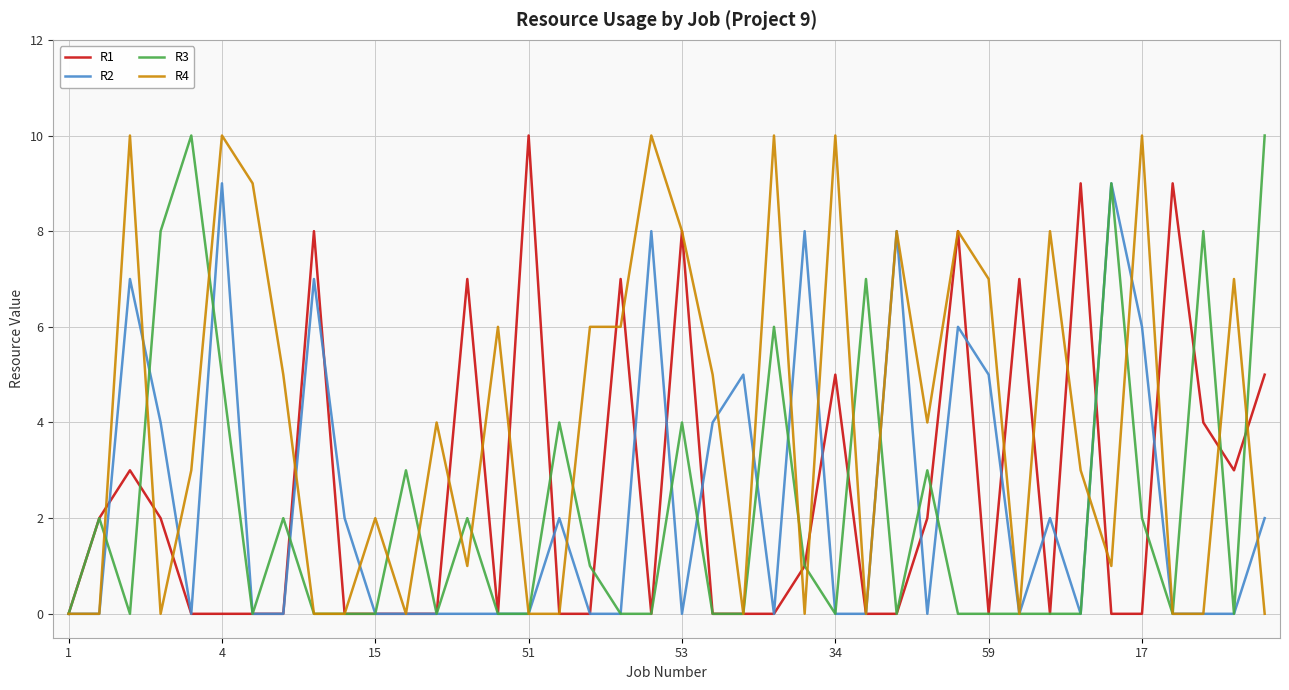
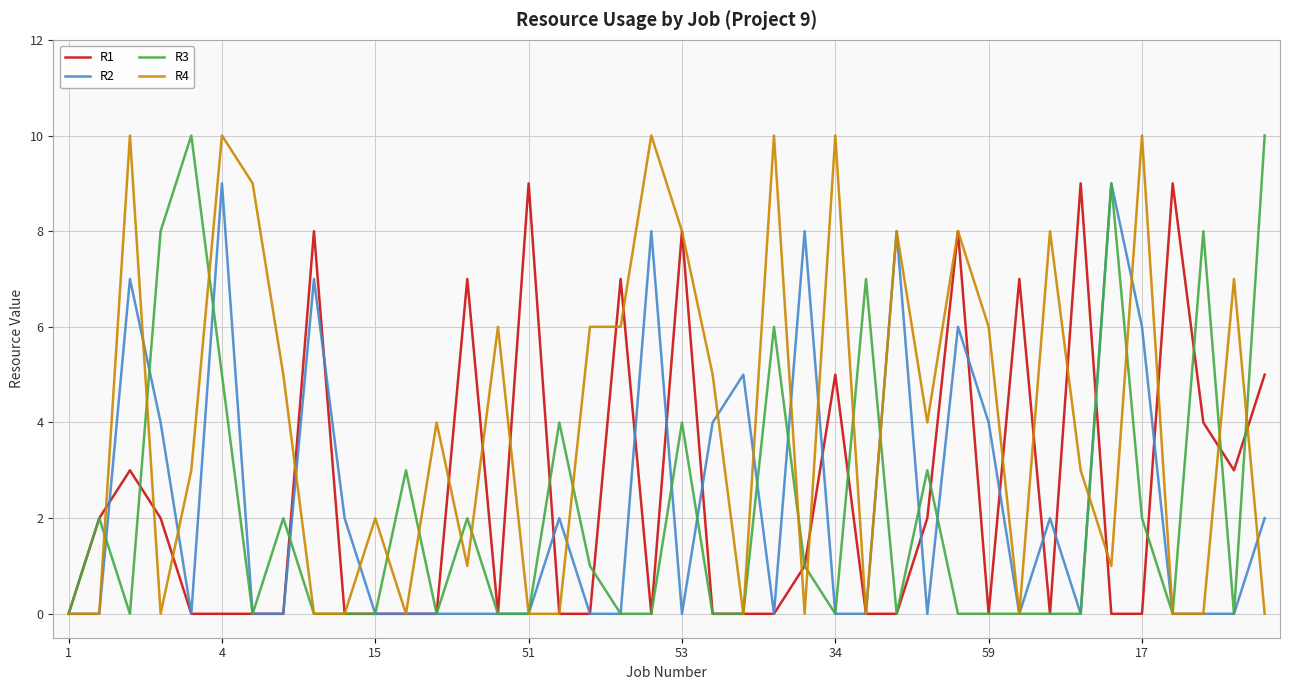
R1, 51: 10 -> 9
R2, 59: 5 -> 4
R4, 59: 7 -> 6
